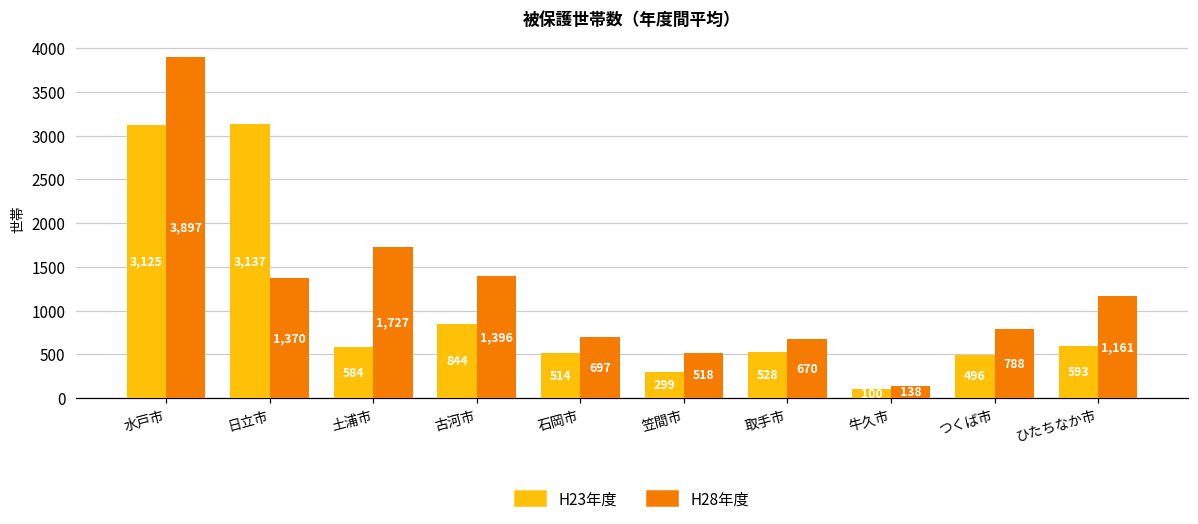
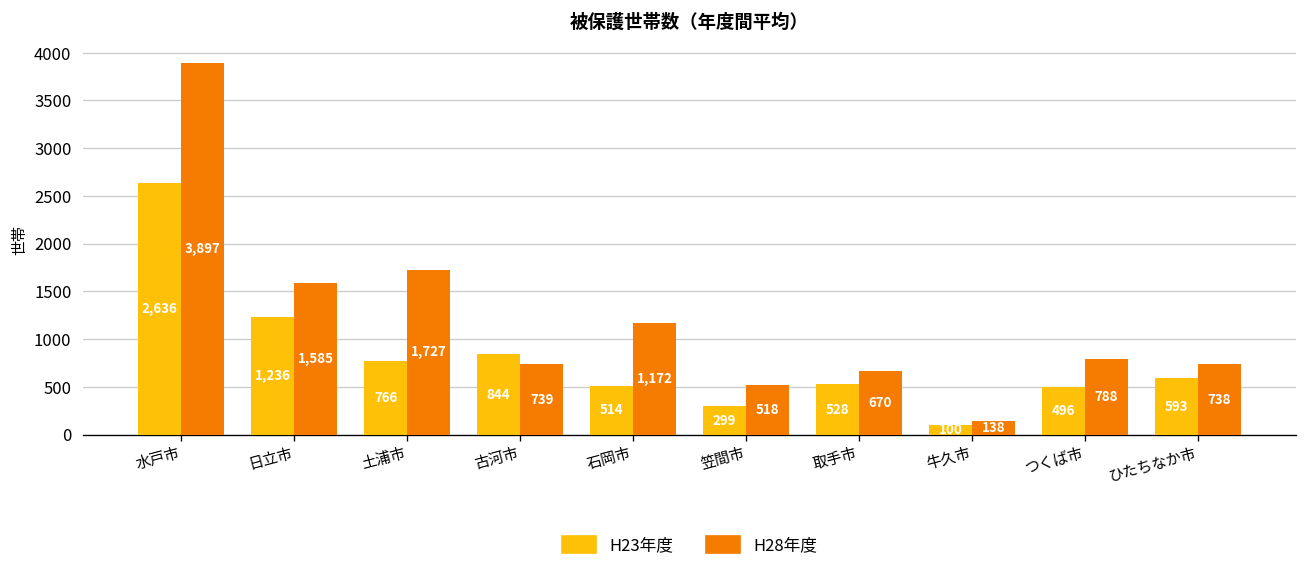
H23年度, 水戸市: 3,125 -> 2,636
H23年度, 日立市: 3,137 -> 1,236
H28年度, 日立市: 1,370 -> 1,585
H23年度, 土浦市: 584 -> 766
H28年度, 古河市: 1,396 -> 739
H28年度, 石岡市: 697 -> 1,172
H28年度, ひたちなか市: 1,161 -> 738
